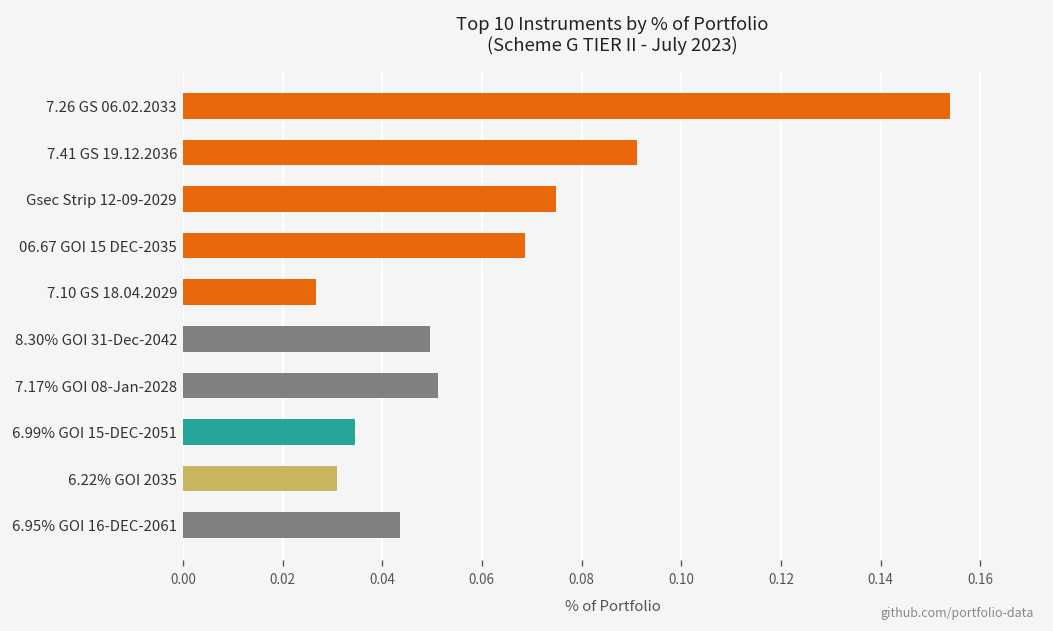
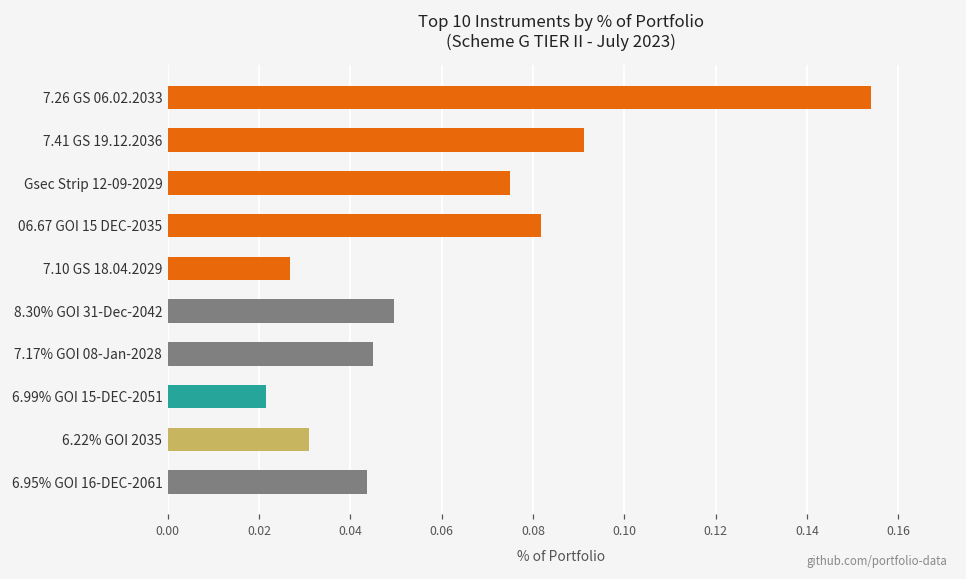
06.67 GOI 15 DEC-2035: 0.069 -> 0.082
7.17% GOI 08-Jan-2028: 0.051 -> 0.045
6.99% GOI 15-DEC-2051: 0.034 -> 0.021
